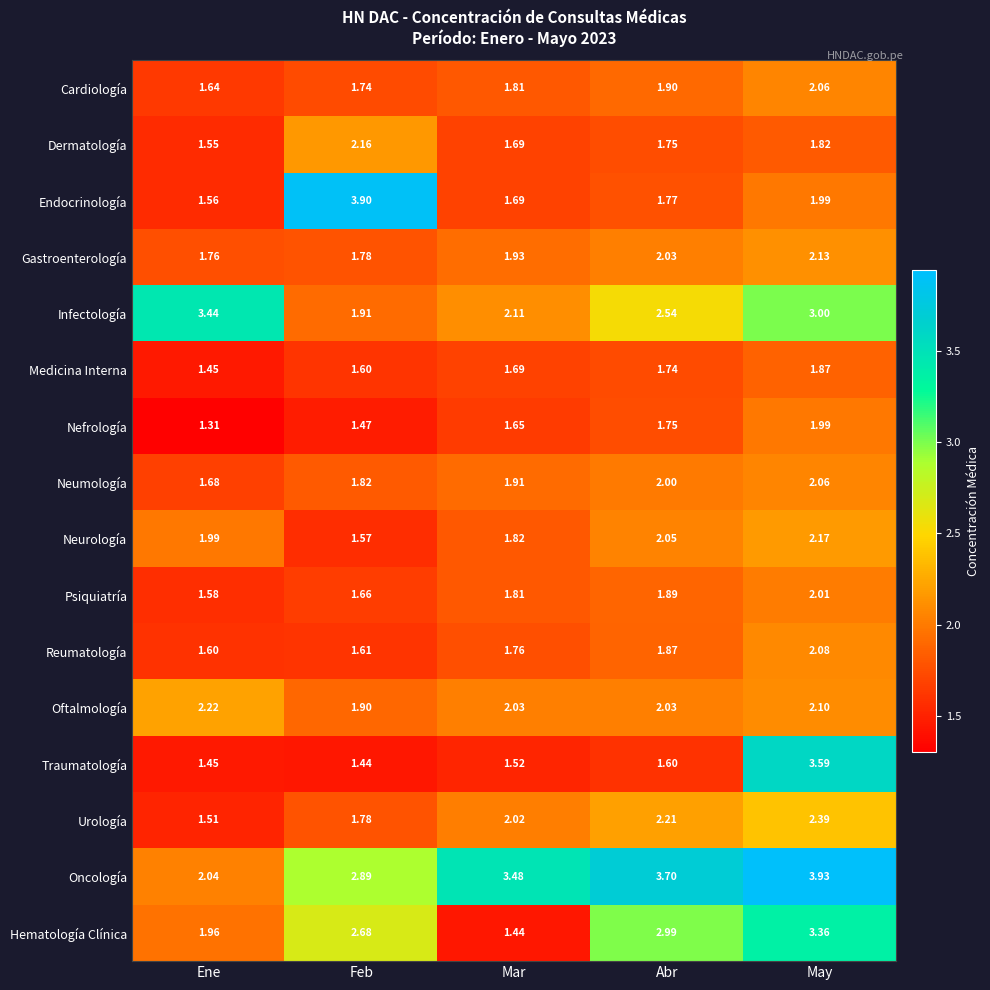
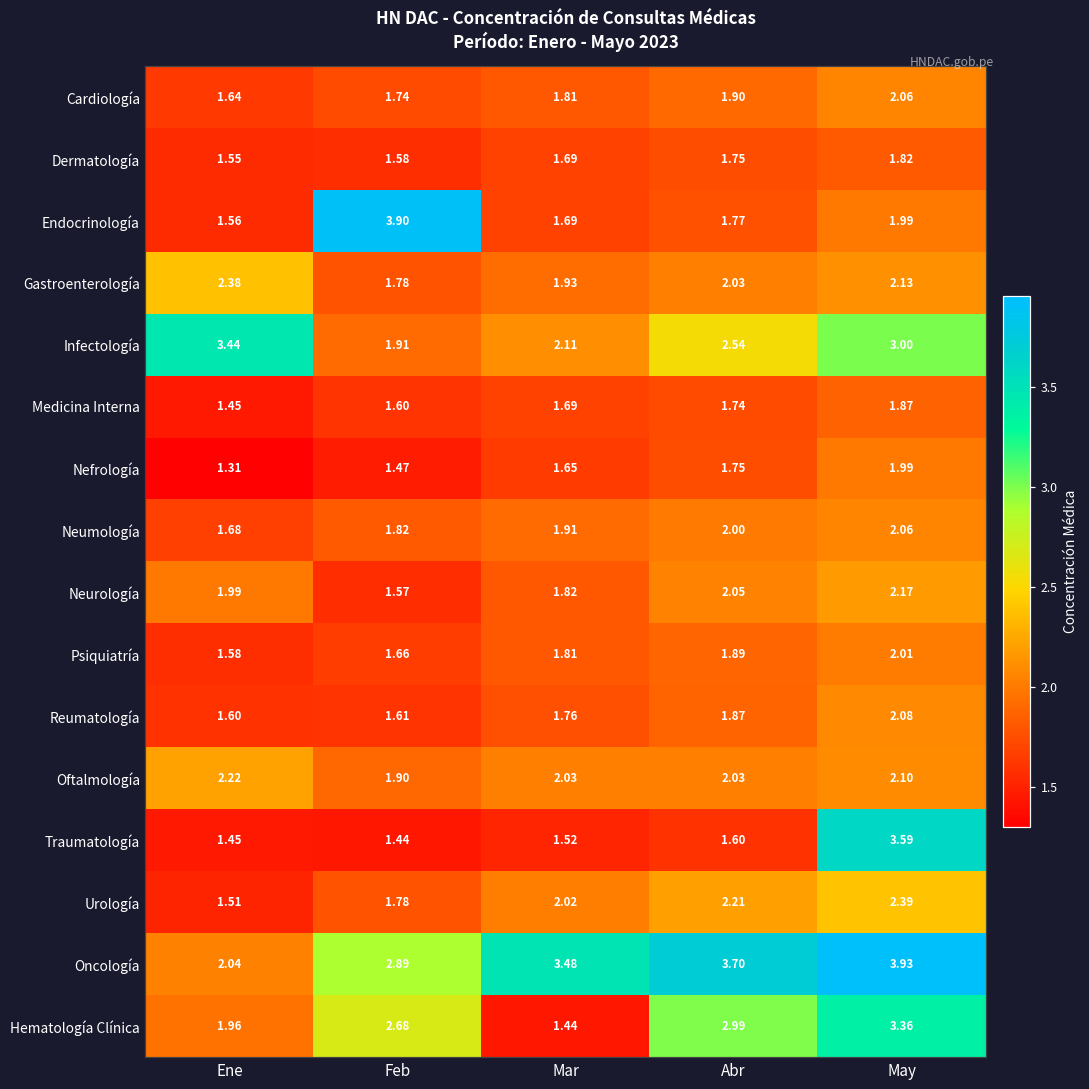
Dermatología, Feb: 2.16 -> 1.58
Gastroenterología, Ene: 1.76 -> 2.38
